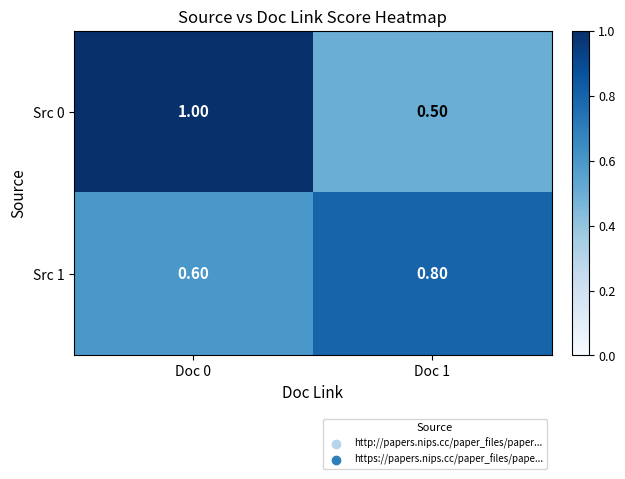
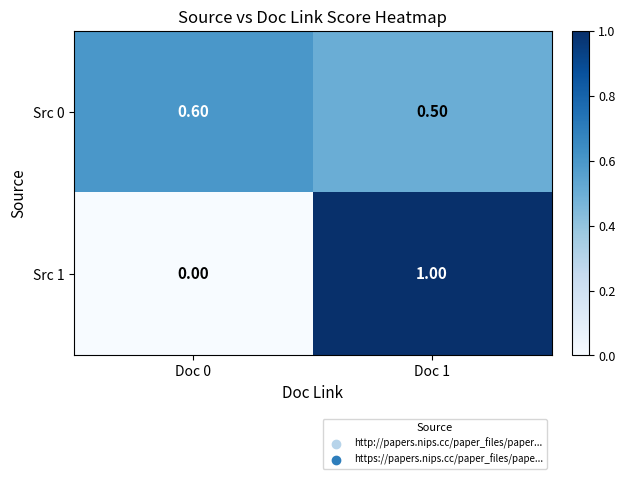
Src 0, Doc 0: 1.00 -> 0.60
Src 1, Doc 0: 0.60 -> 0.00
Src 1, Doc 1: 0.80 -> 1.00
